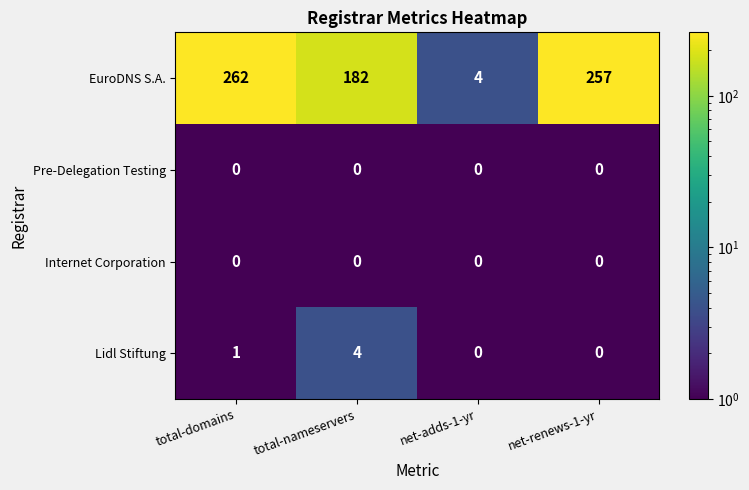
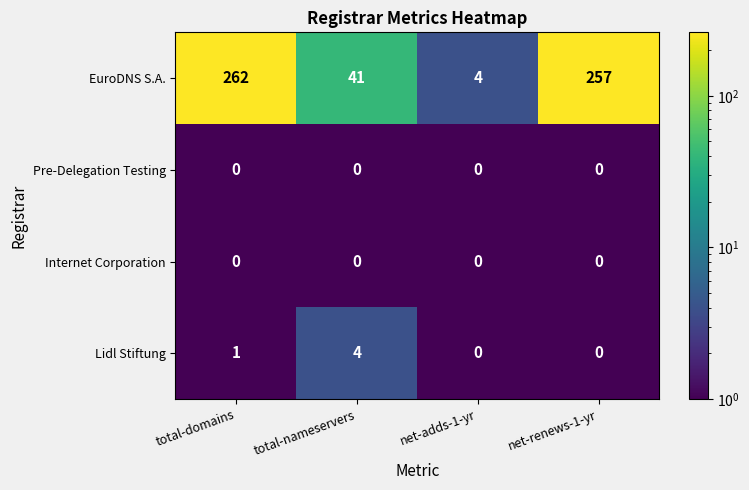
EuroDNS S.A., total-nameservers: 182 -> 41
